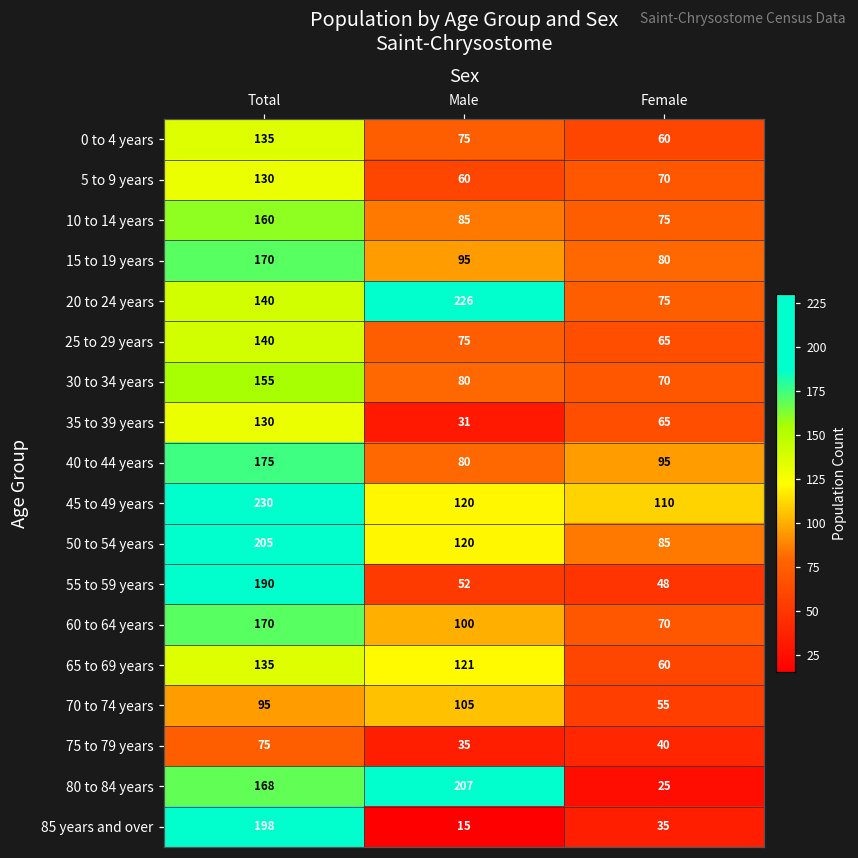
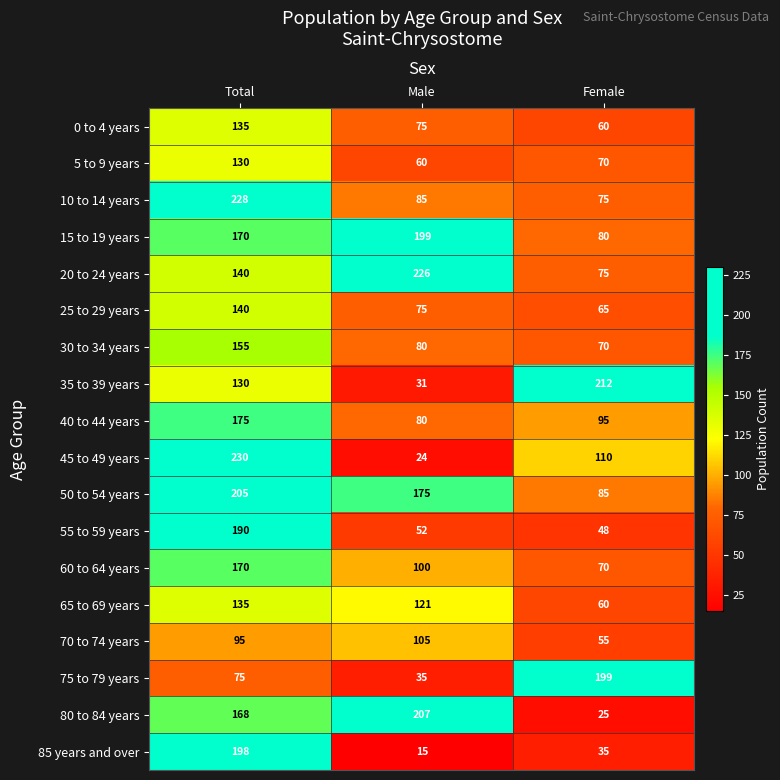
10 to 14 years, Total: 160 -> 228
15 to 19 years, Male: 95 -> 199
35 to 39 years, Female: 65 -> 212
45 to 49 years, Male: 120 -> 24
50 to 54 years, Male: 120 -> 175
75 to 79 years, Female: 40 -> 199
